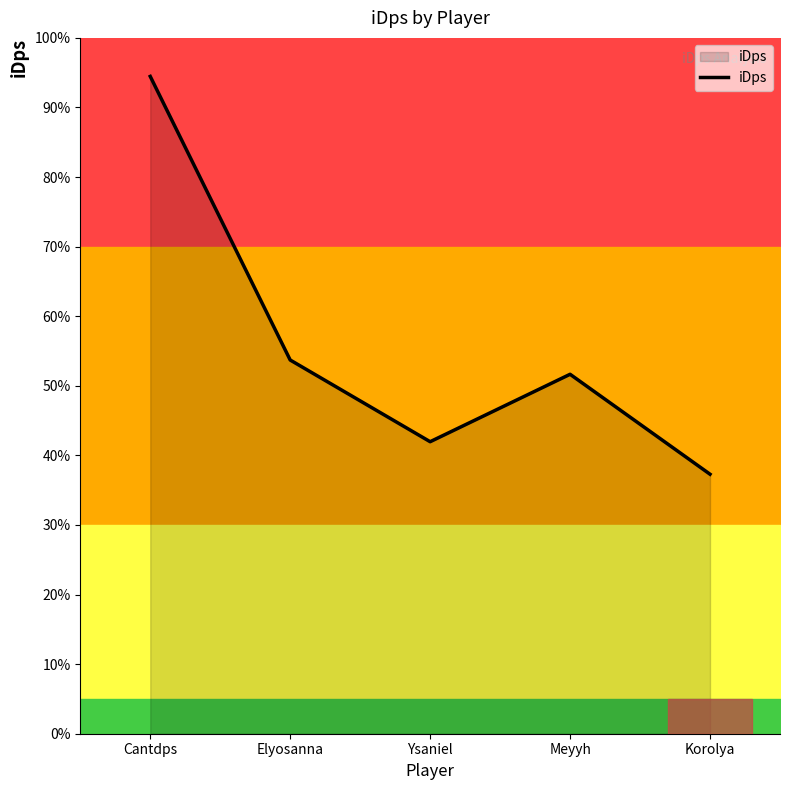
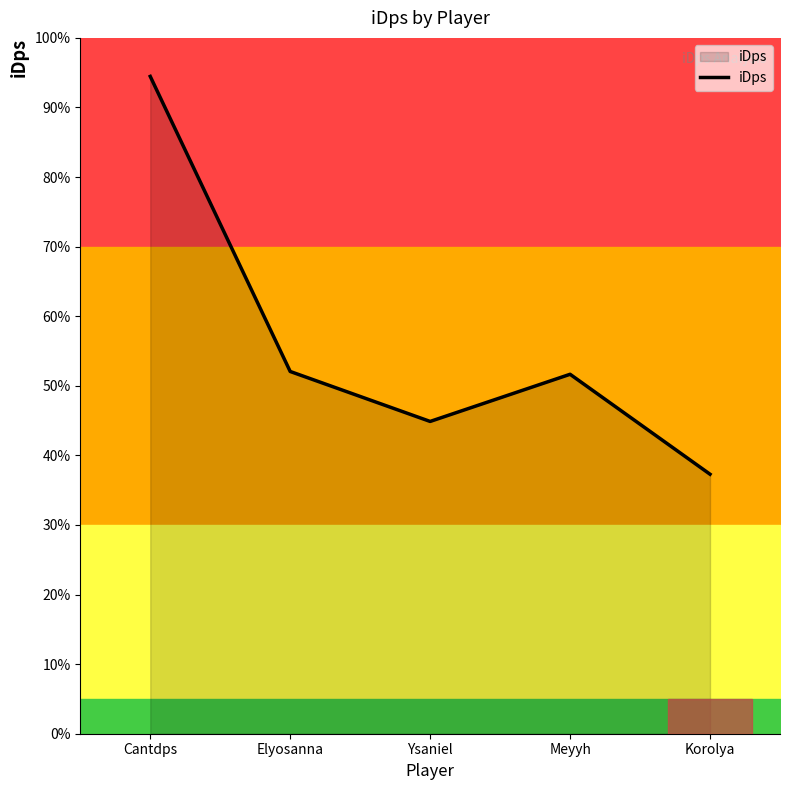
iDps, Elyosanna: 54% -> 52%
iDps, Ysaniel: 42% -> 45%
